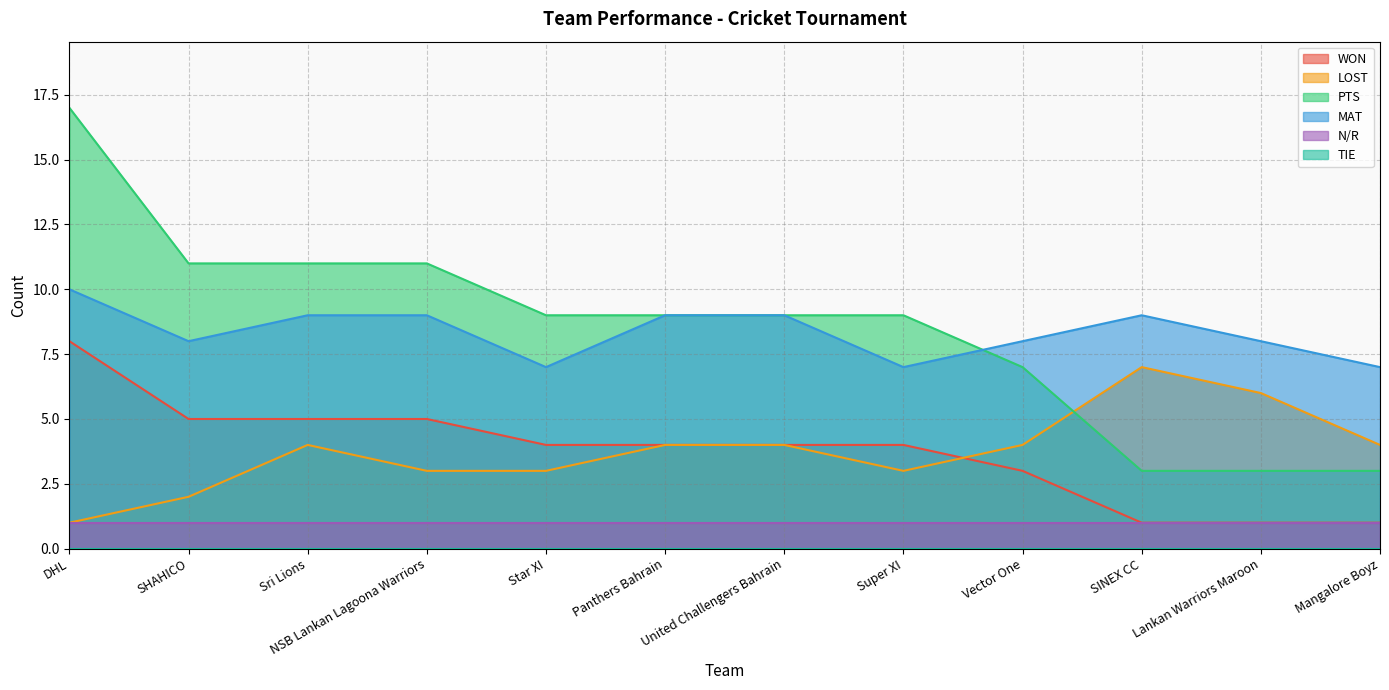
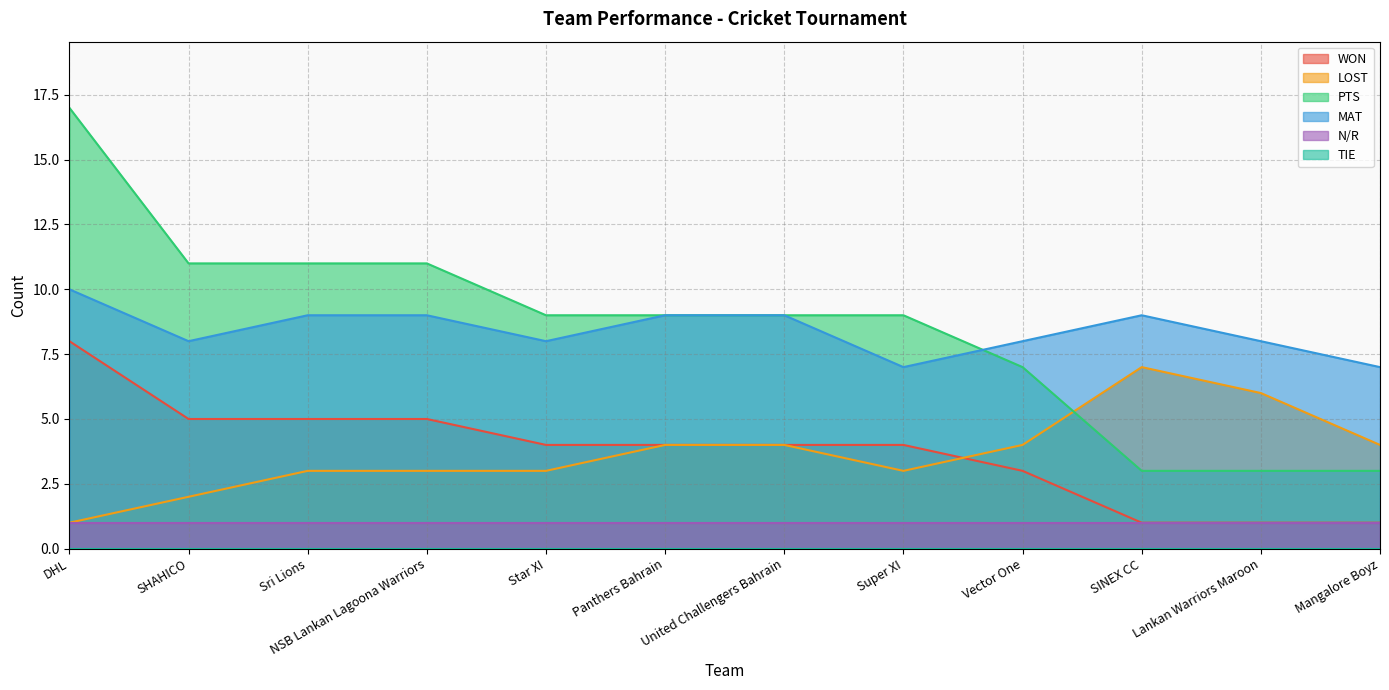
LOST, Sri Lions: 4 -> 3
MAT, Star XI: 7 -> 8
